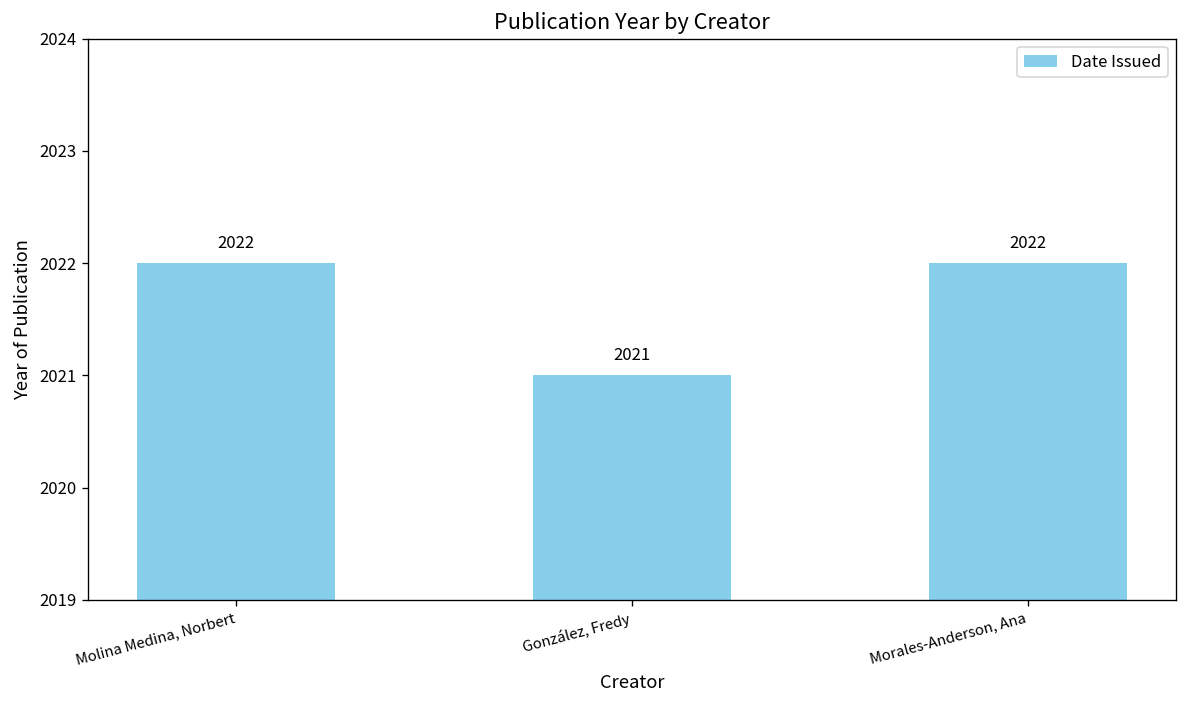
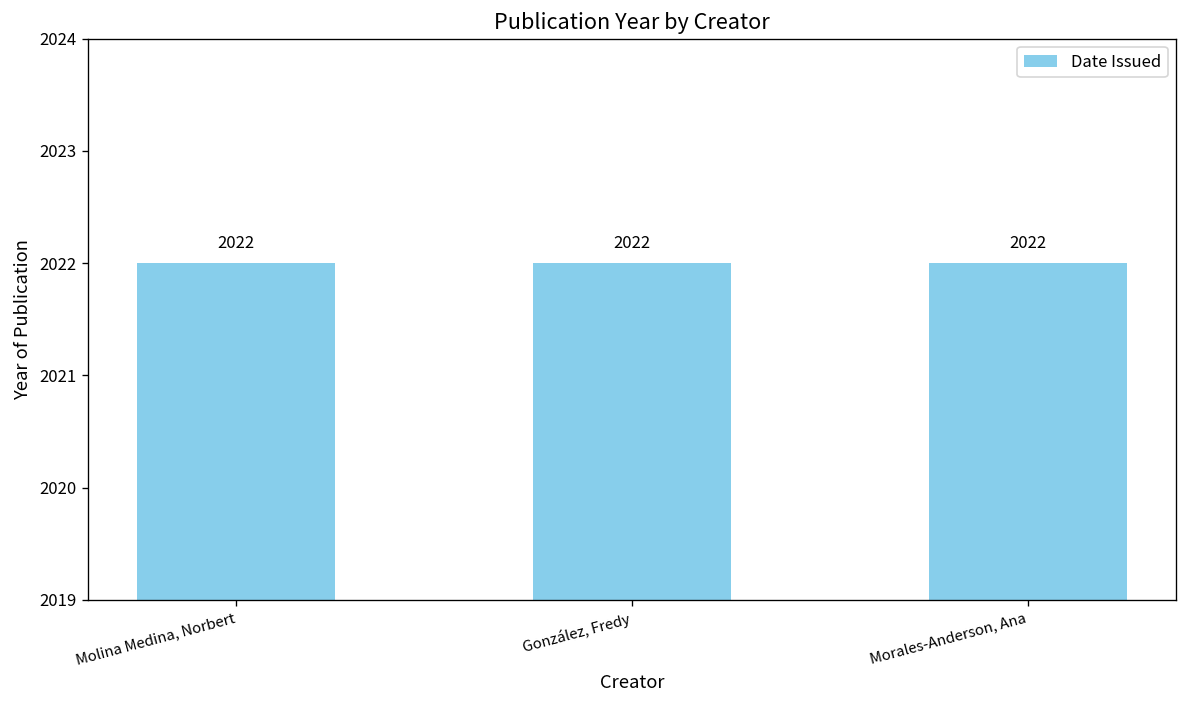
González, Fredy: 2021 -> 2022
